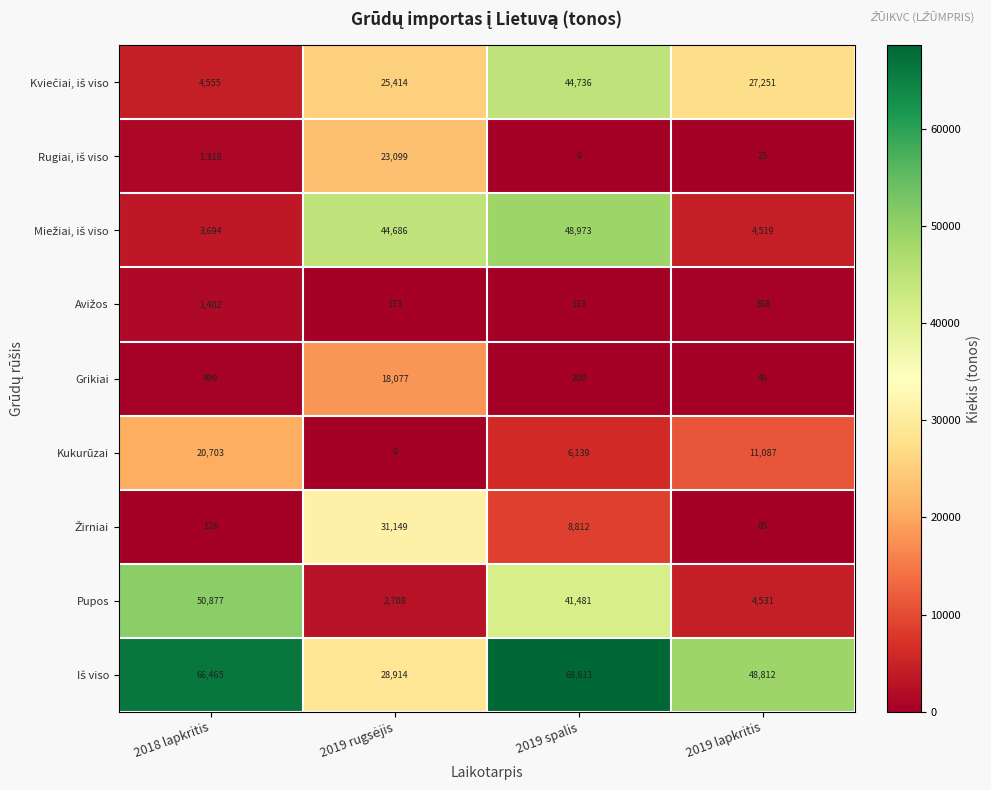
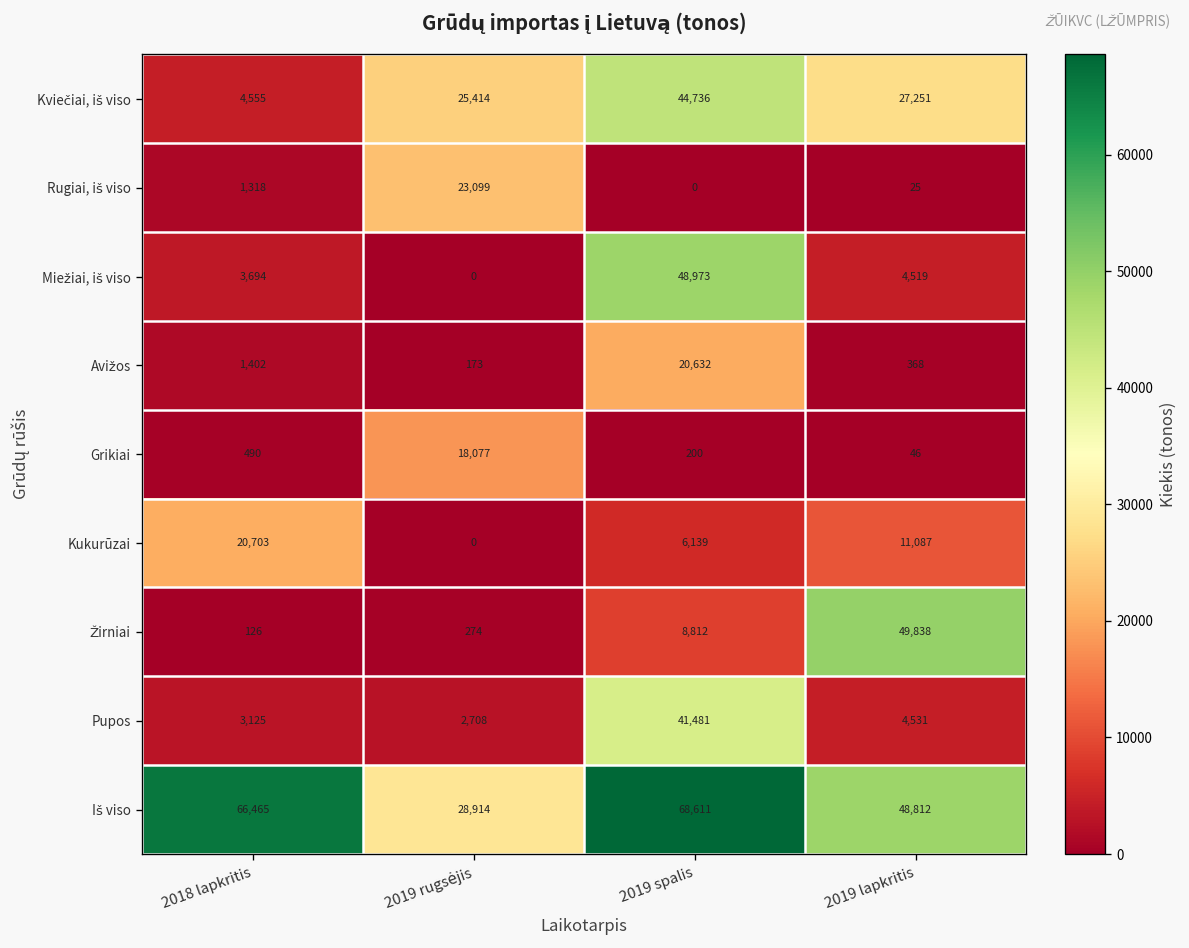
Miežiai, iš viso, 2019 rugsėjis: 44,686 -> 0
Avižos, 2019 spalis: 113 -> 20,632
Žirniai, 2019 rugsėjis: 31,149 -> 274
Žirniai, 2019 lapkritis: 85 -> 49,838
Pupos, 2018 lapkritis: 50,877 -> 3,125
